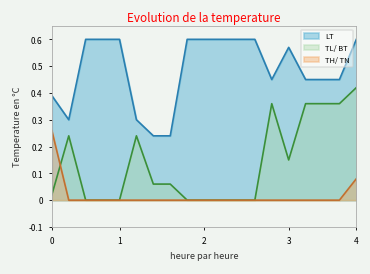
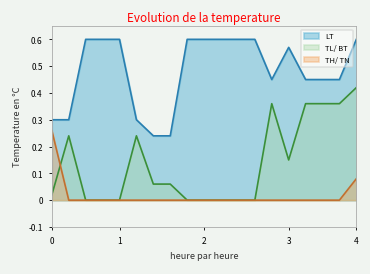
LT, 0: 0.39 -> 0.30
